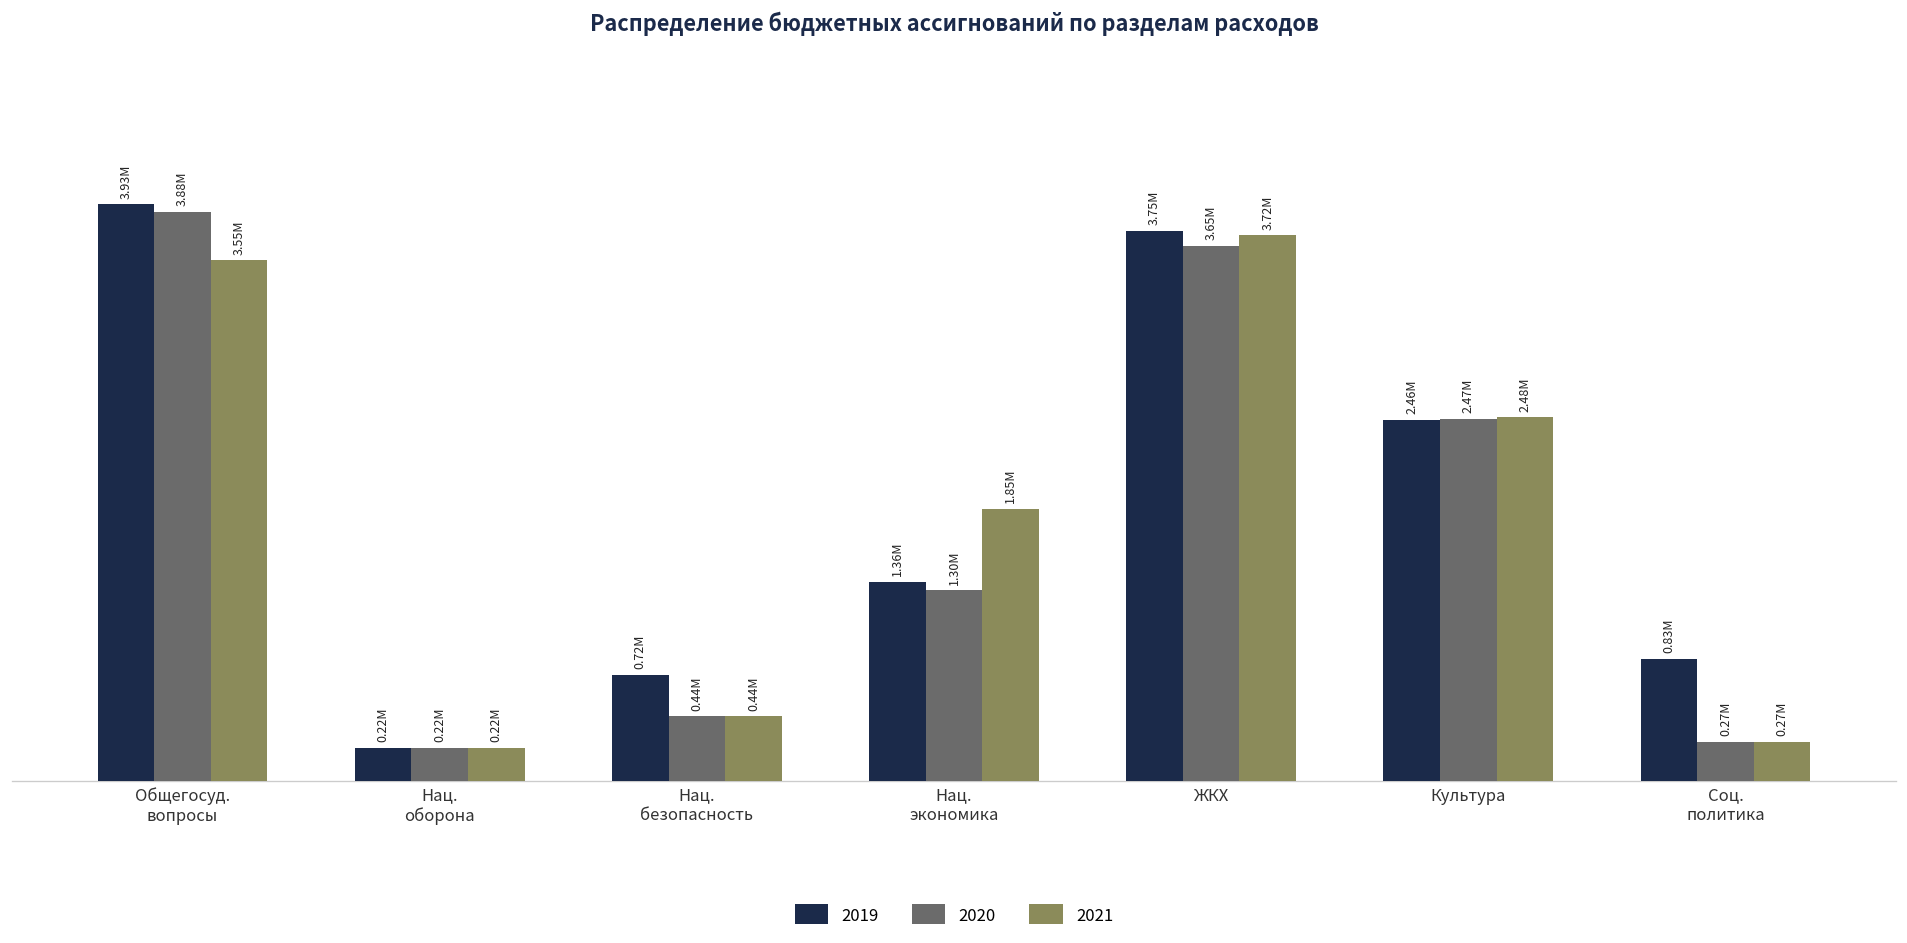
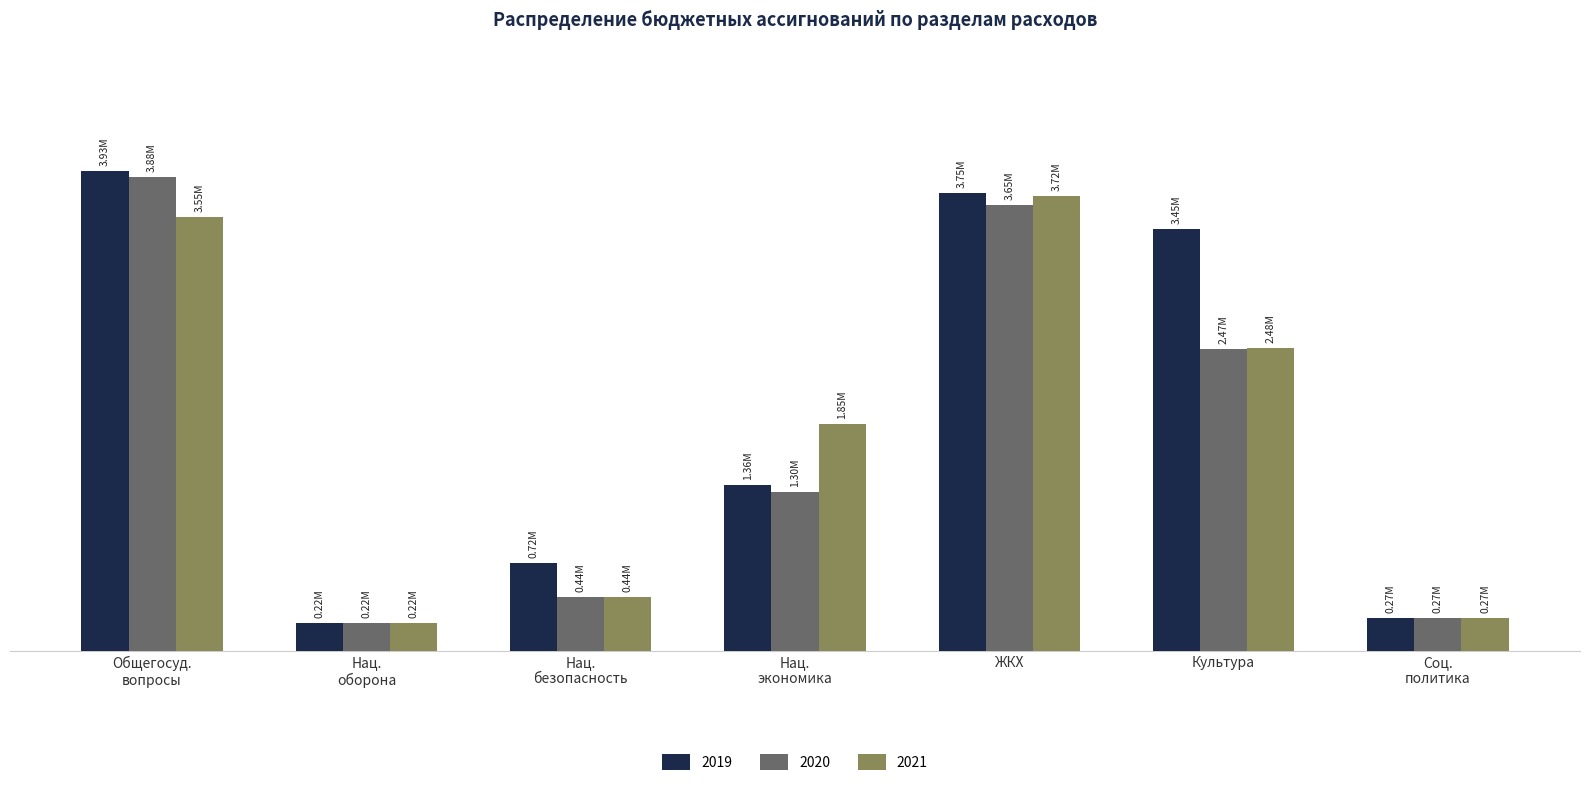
2019, Культура: 2.46M -> 3.45M
2019, Соц. политика: 0.83M -> 0.27M
